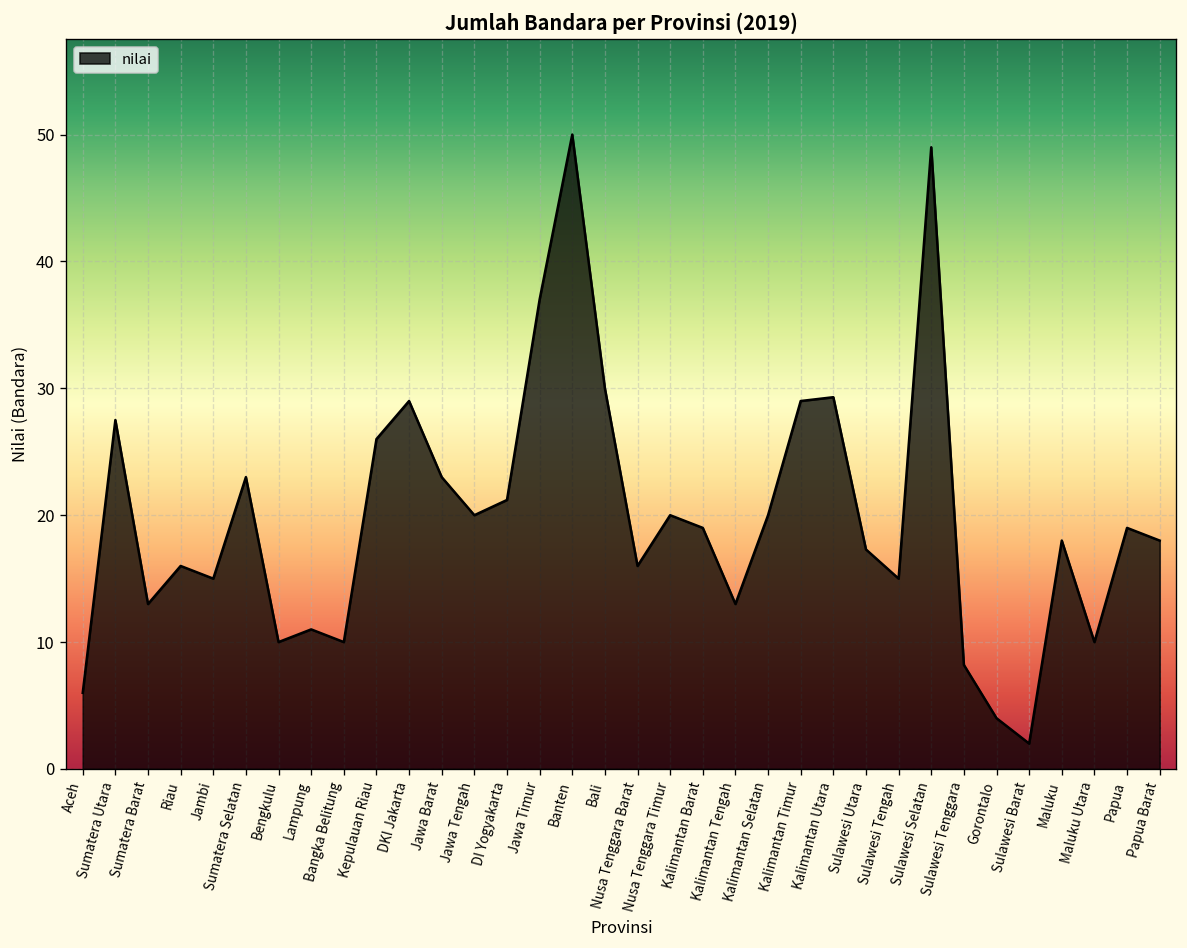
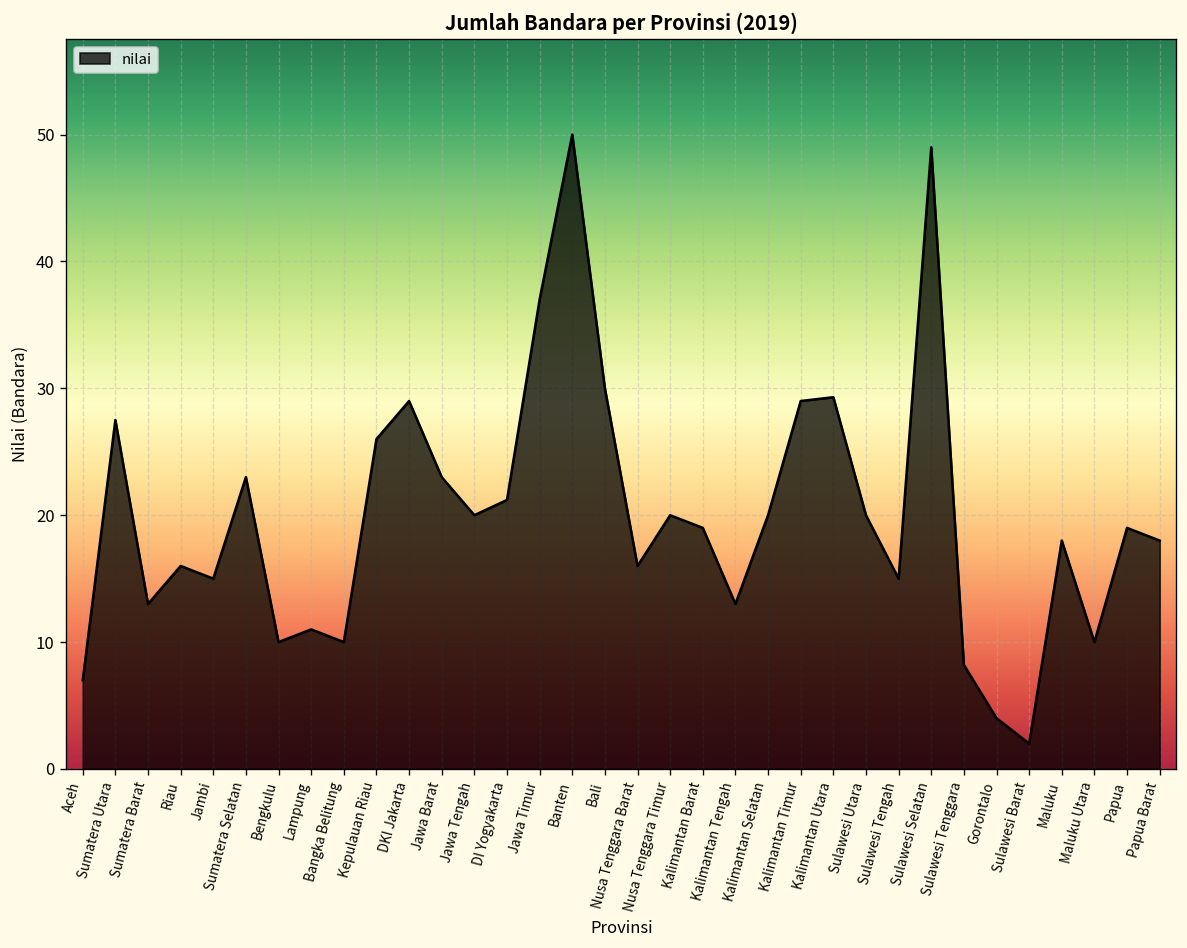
Aceh: 6 -> 7
Sulawesi Utara: 17.3 -> 20.0
